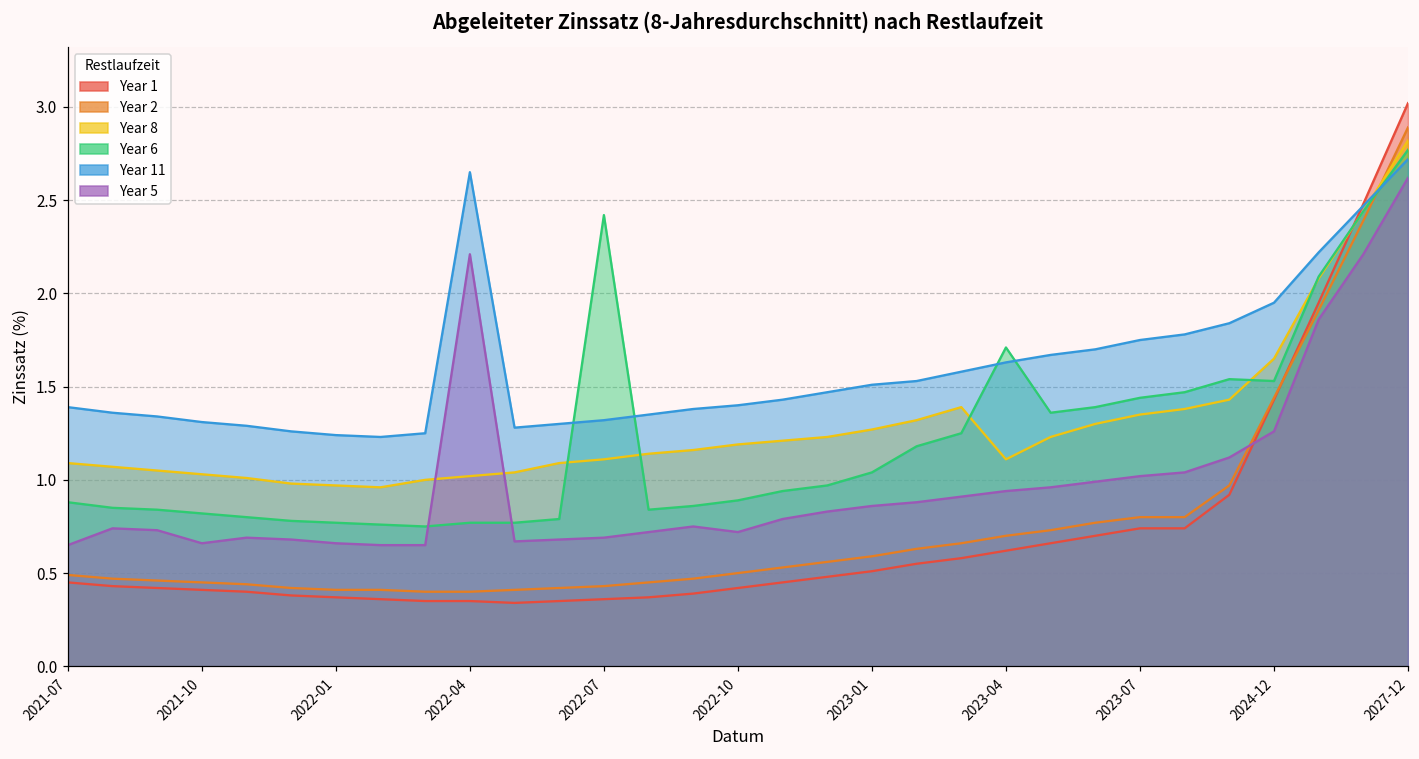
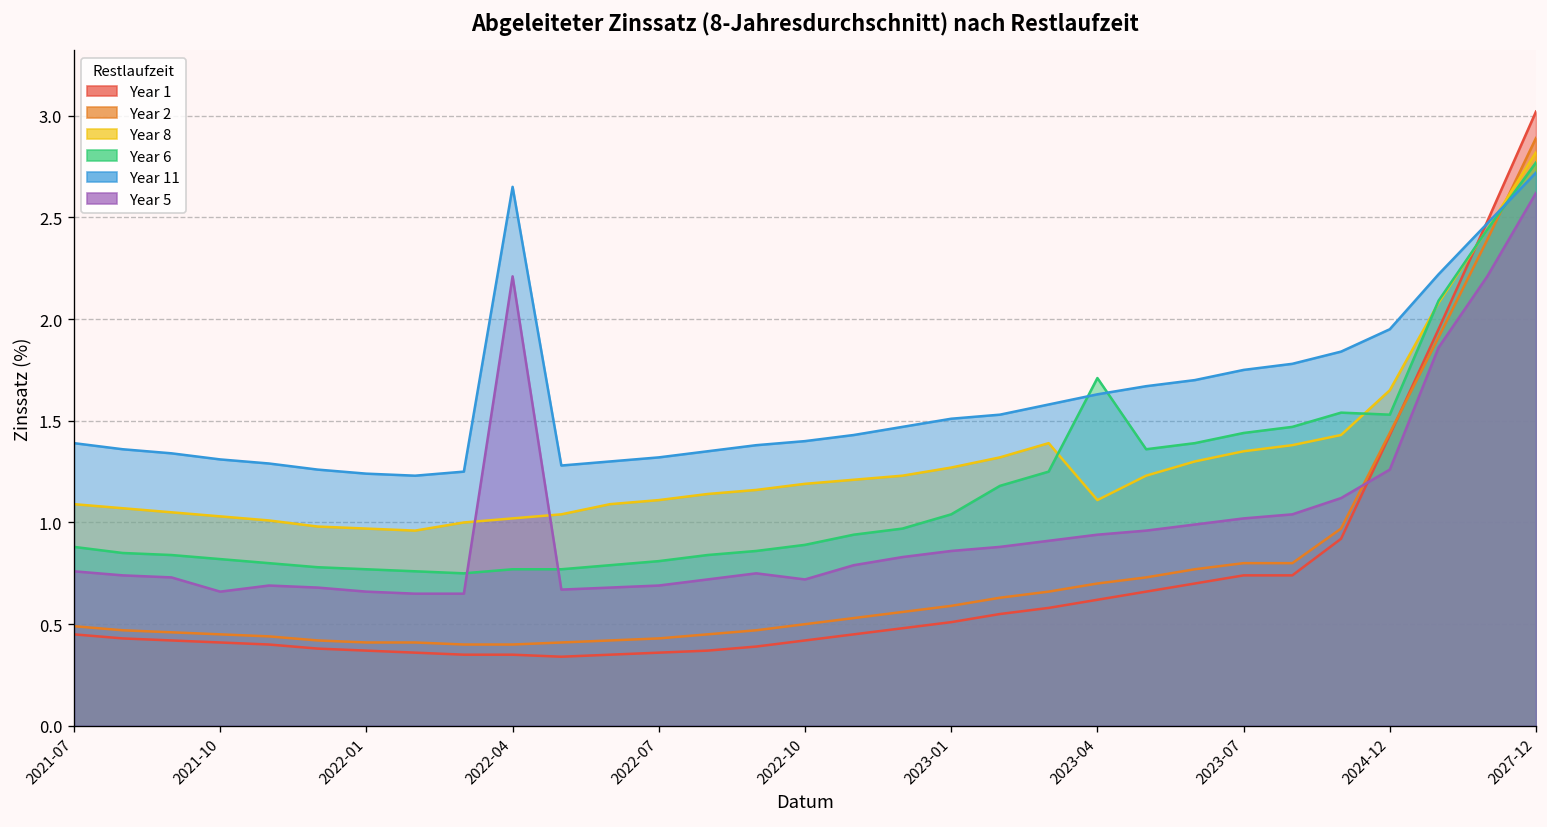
Year 5, 2021-07: 0.65 -> 0.76
Year 6, 2022-07: 2.42 -> 0.81
